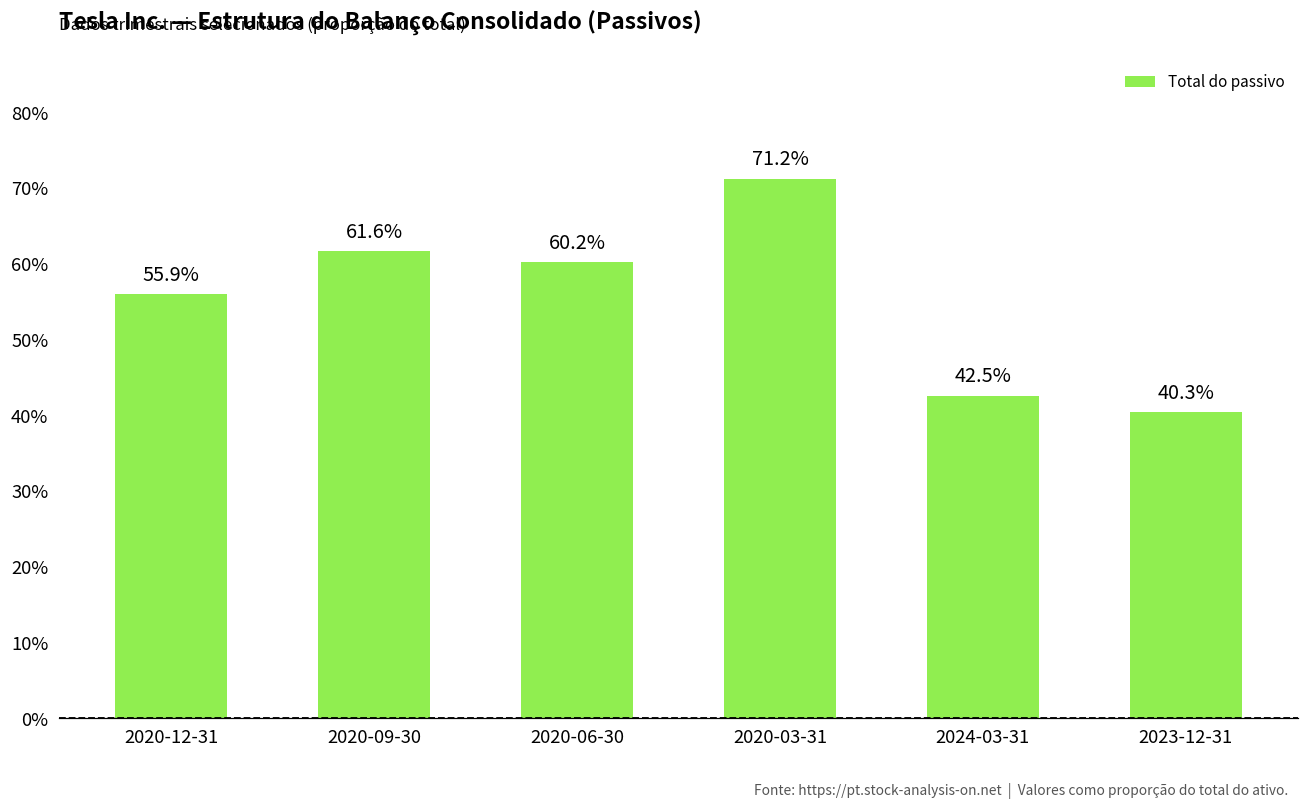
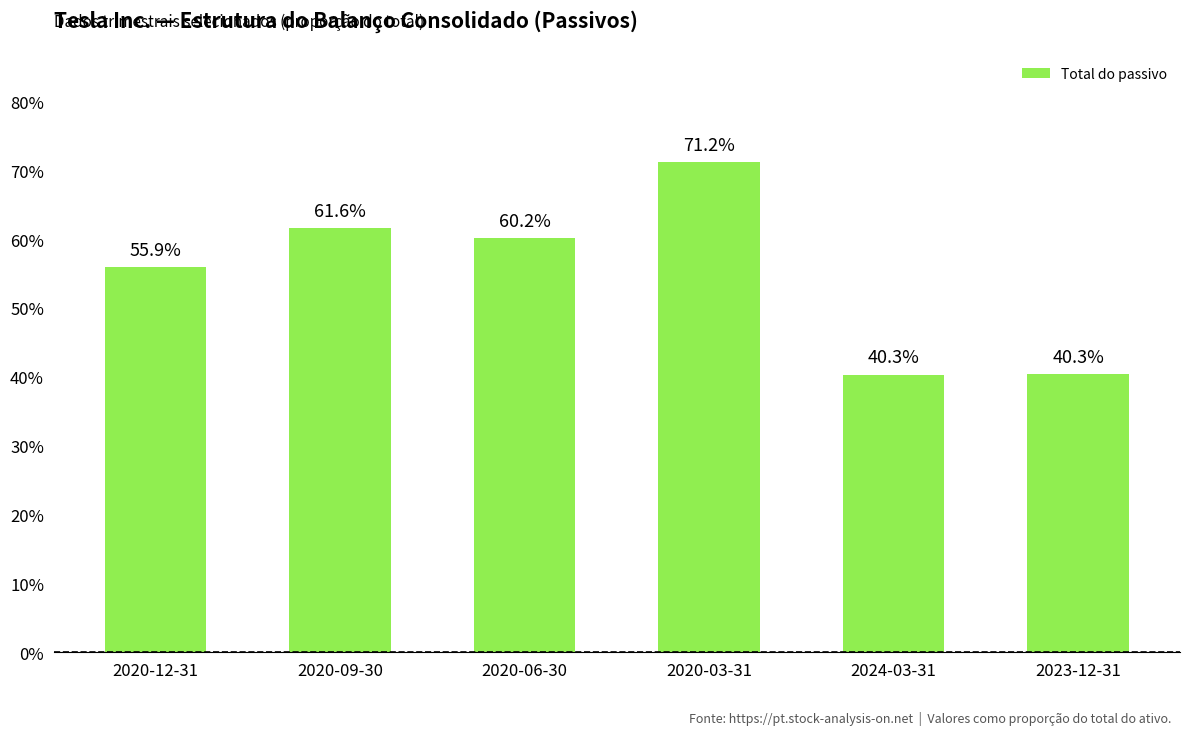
2024-03-31: 42.5% -> 40.3%
